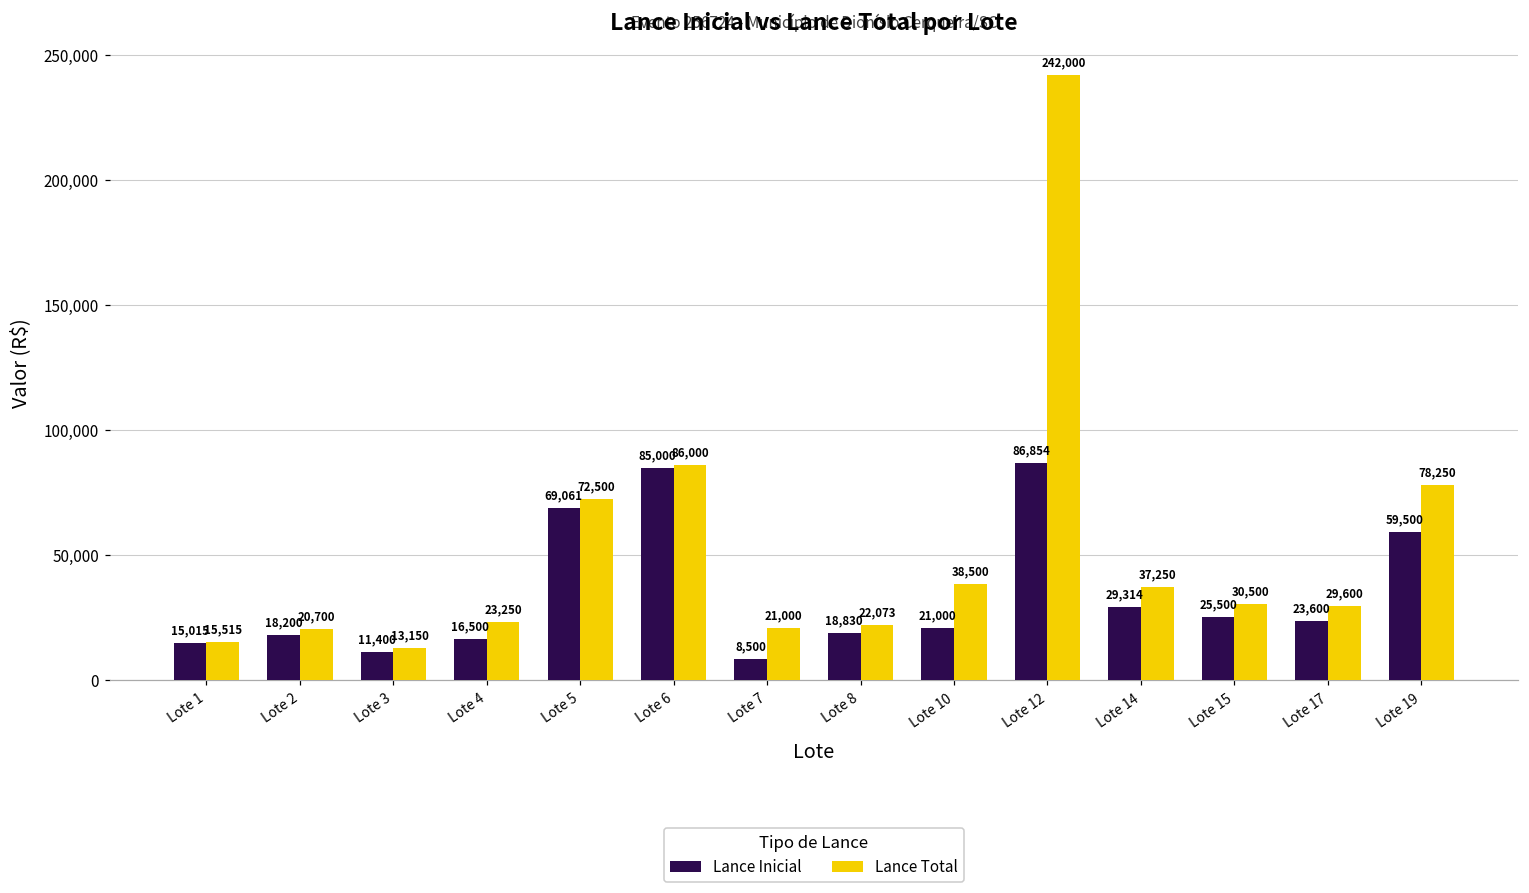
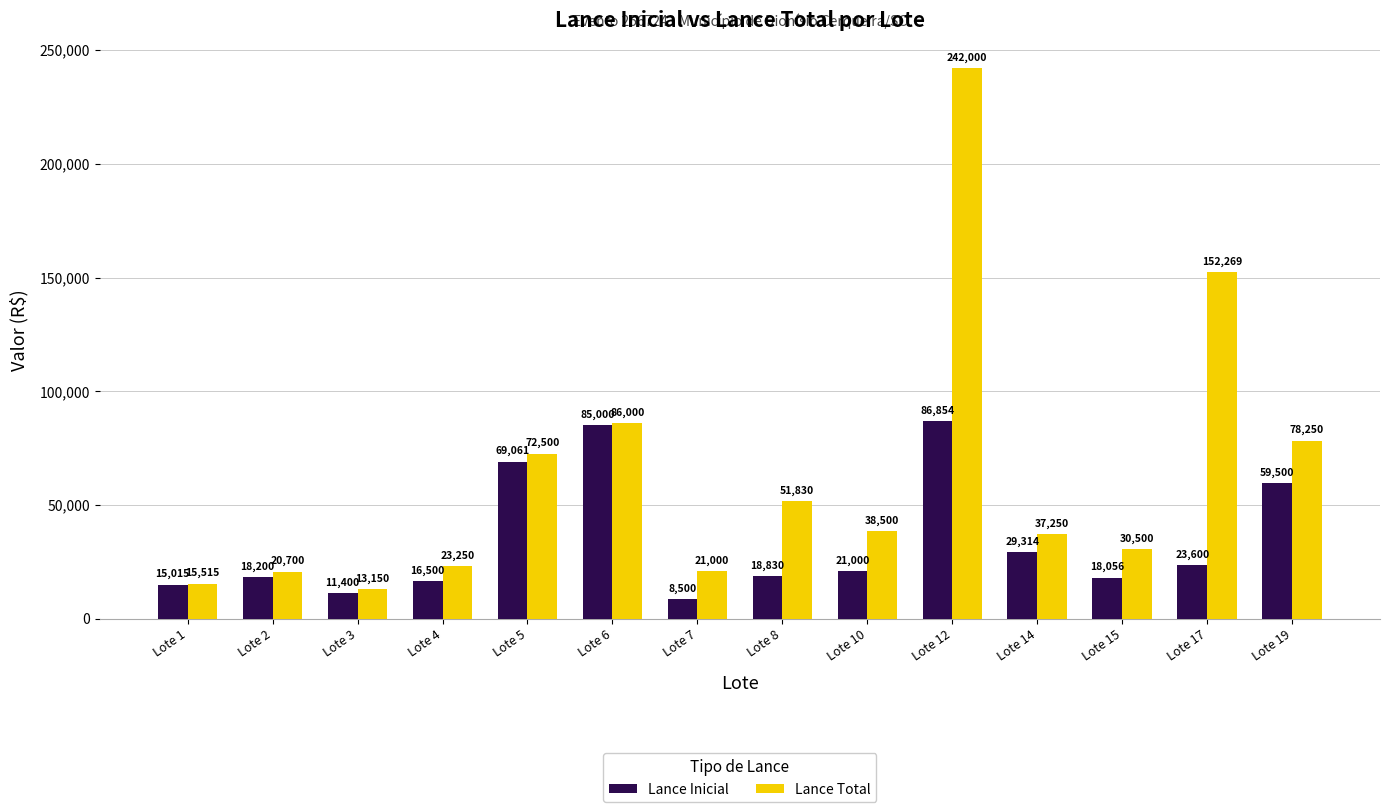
Lance Total, Lote 8: 22,073 -> 51,830
Lance Inicial, Lote 15: 25,500 -> 18,056
Lance Total, Lote 17: 29,600 -> 152,269
